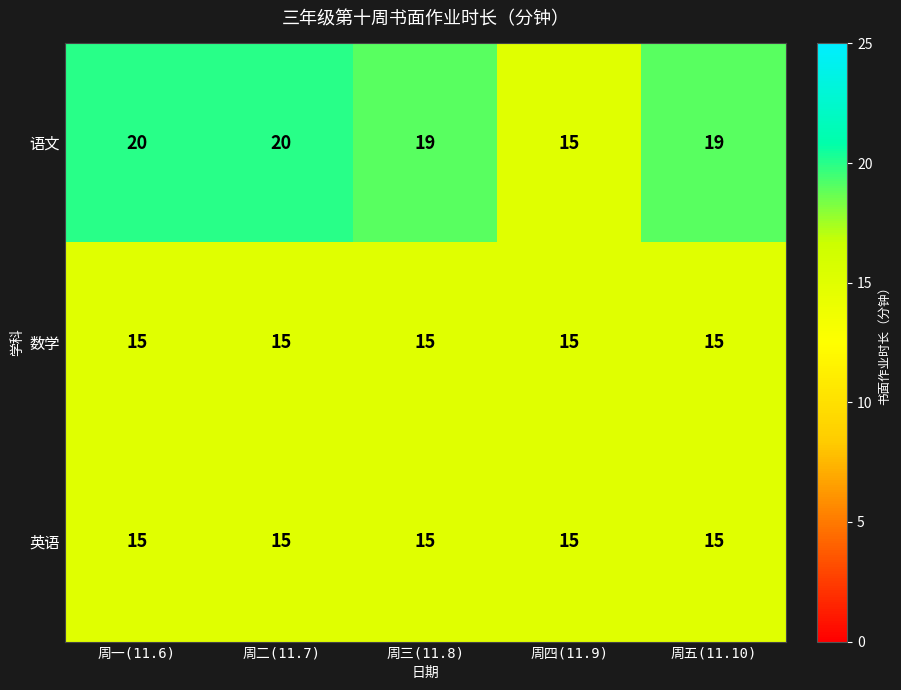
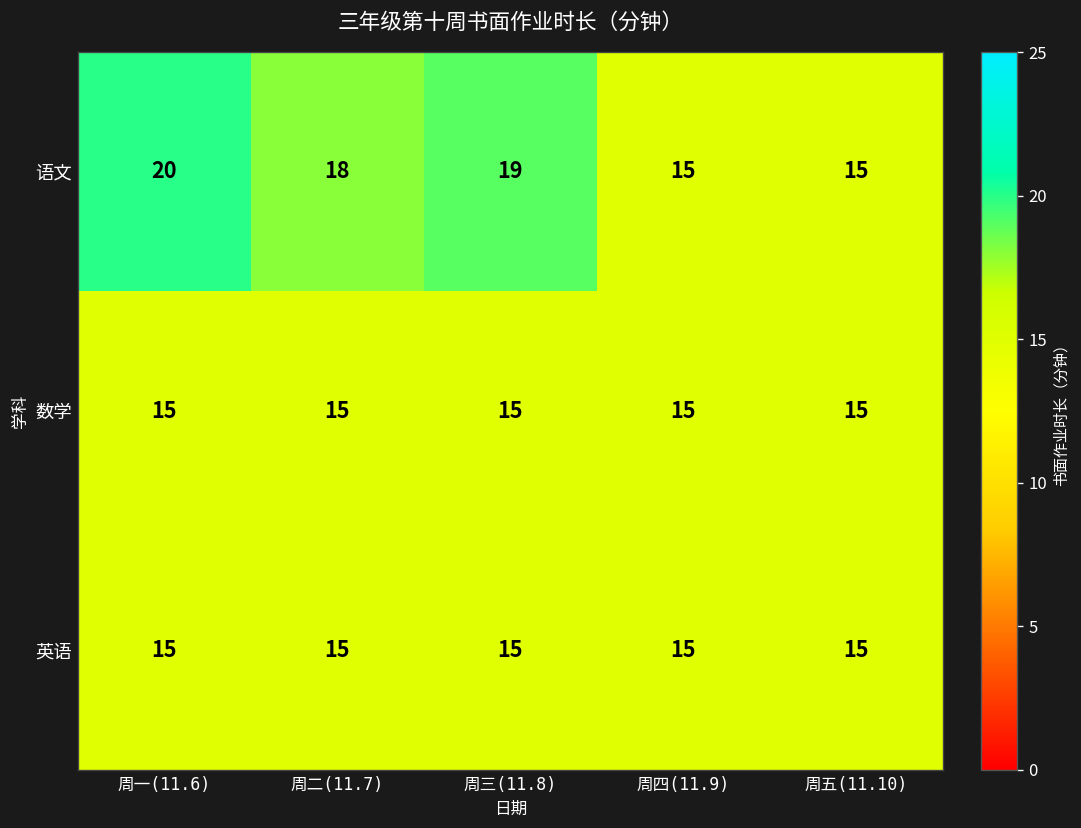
语文, 周二(11.7): 20 -> 18
语文, 周五(11.10): 19 -> 15
